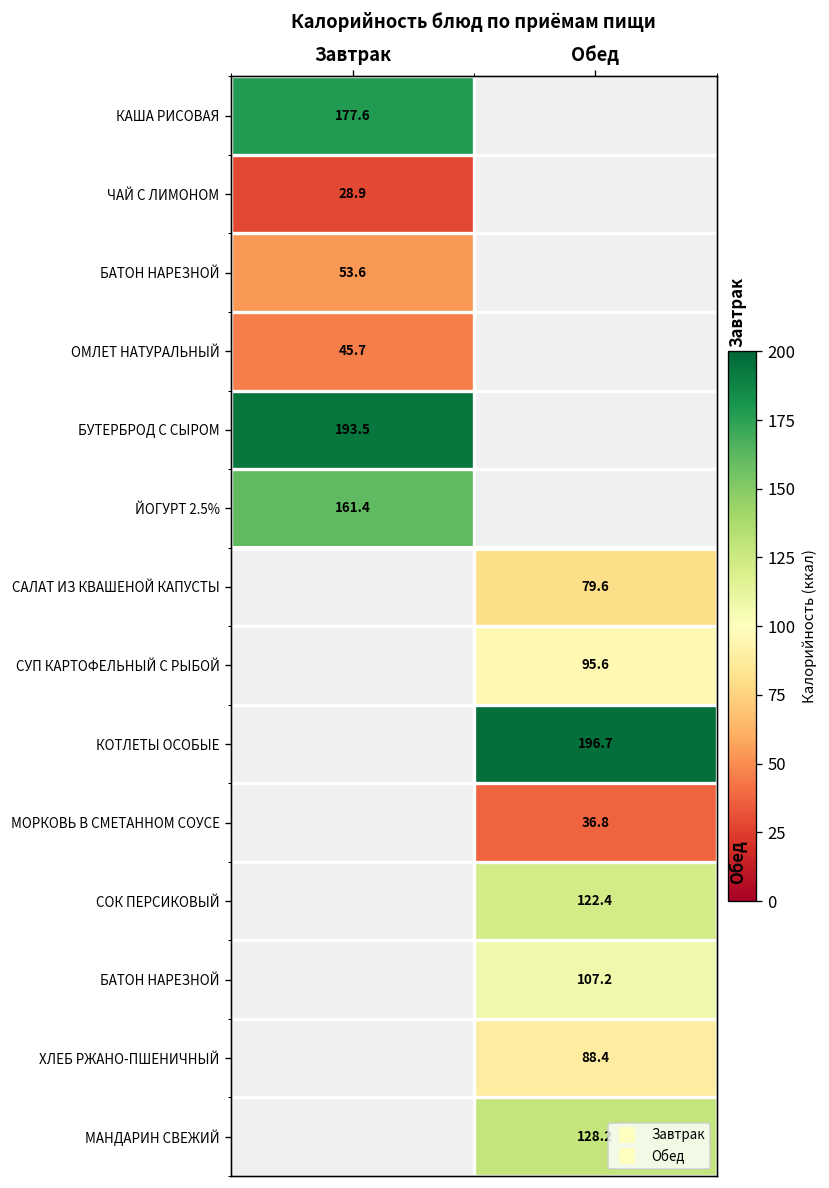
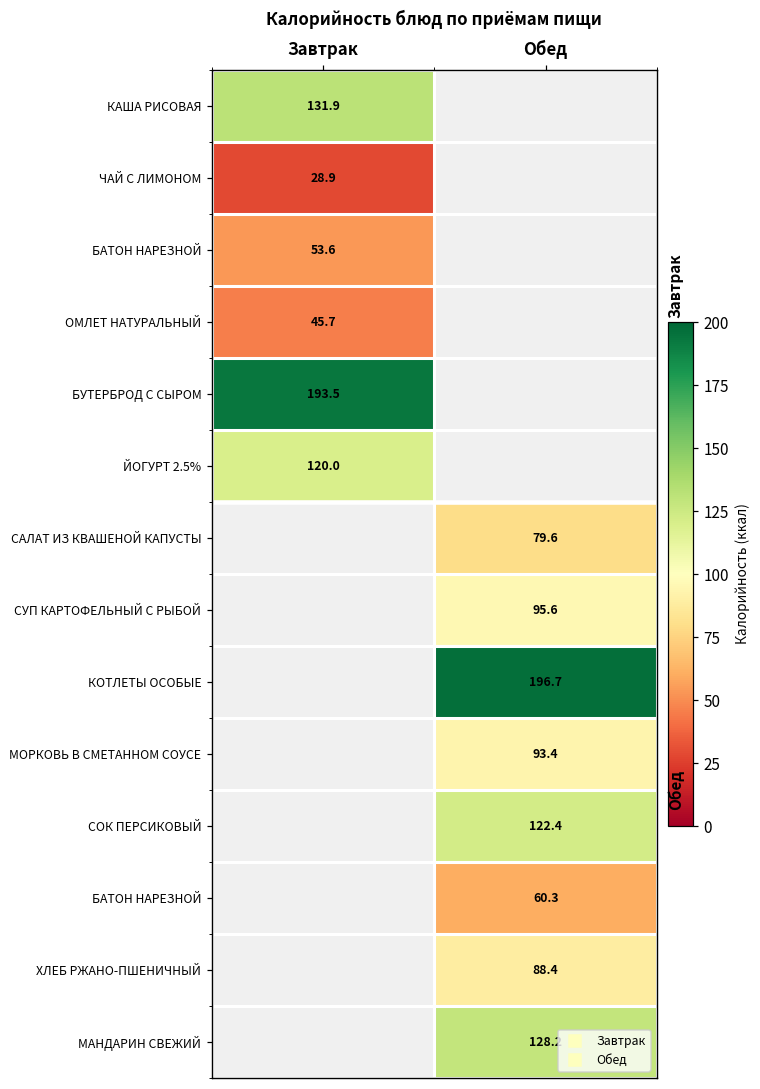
КАША РИСОВАЯ, Завтрак: 177.6 -> 131.9
ЙОГУРТ 2.5%, Завтрак: 161.4 -> 120.0
МОРКОВЬ В СМЕТАННОМ СОУСЕ, Обед: 36.8 -> 93.4
БАТОН НАРЕЗНОЙ, Обед: 107.2 -> 60.3
